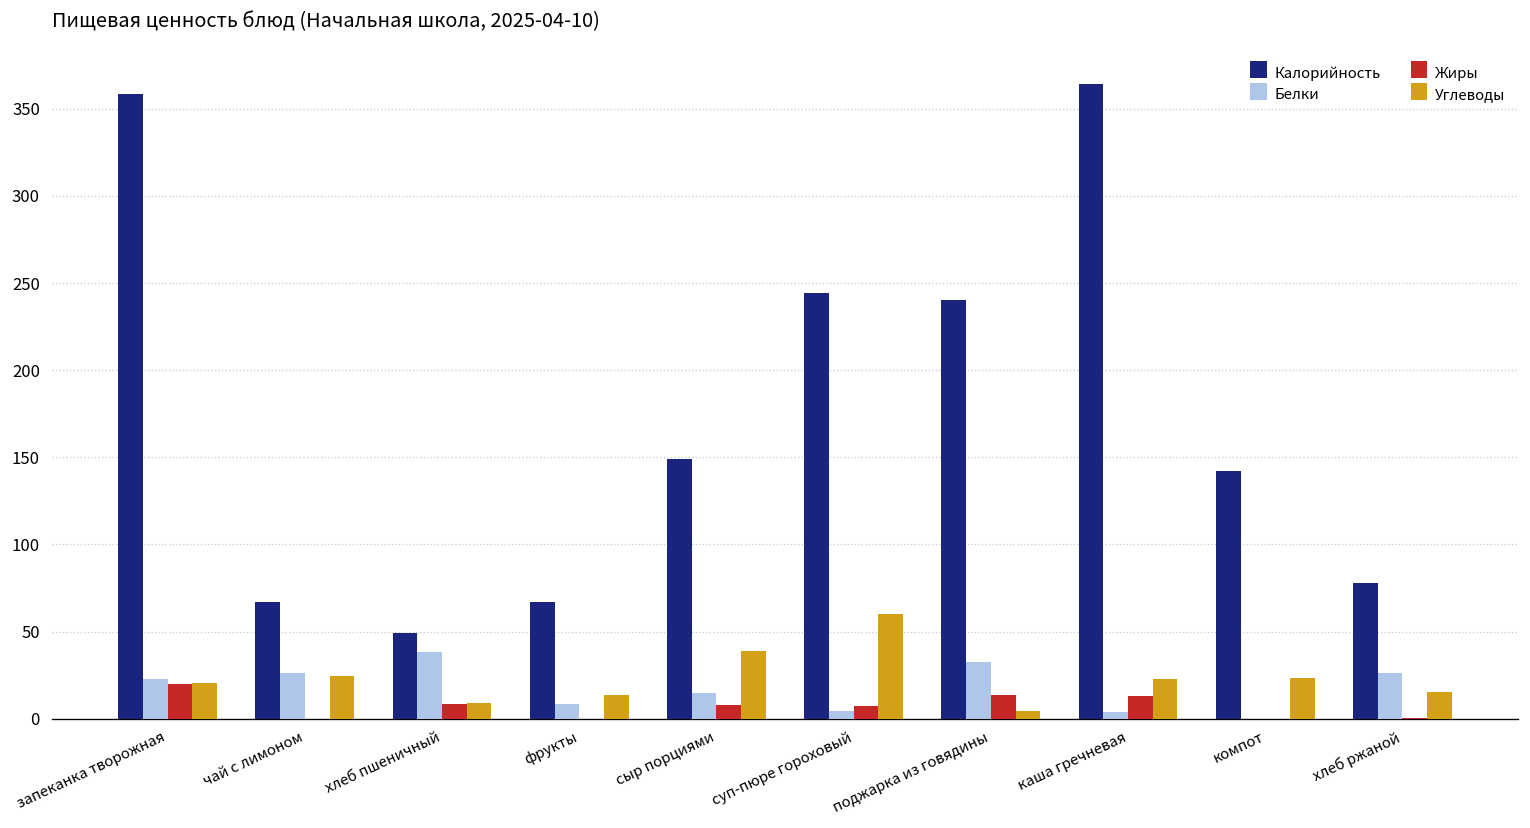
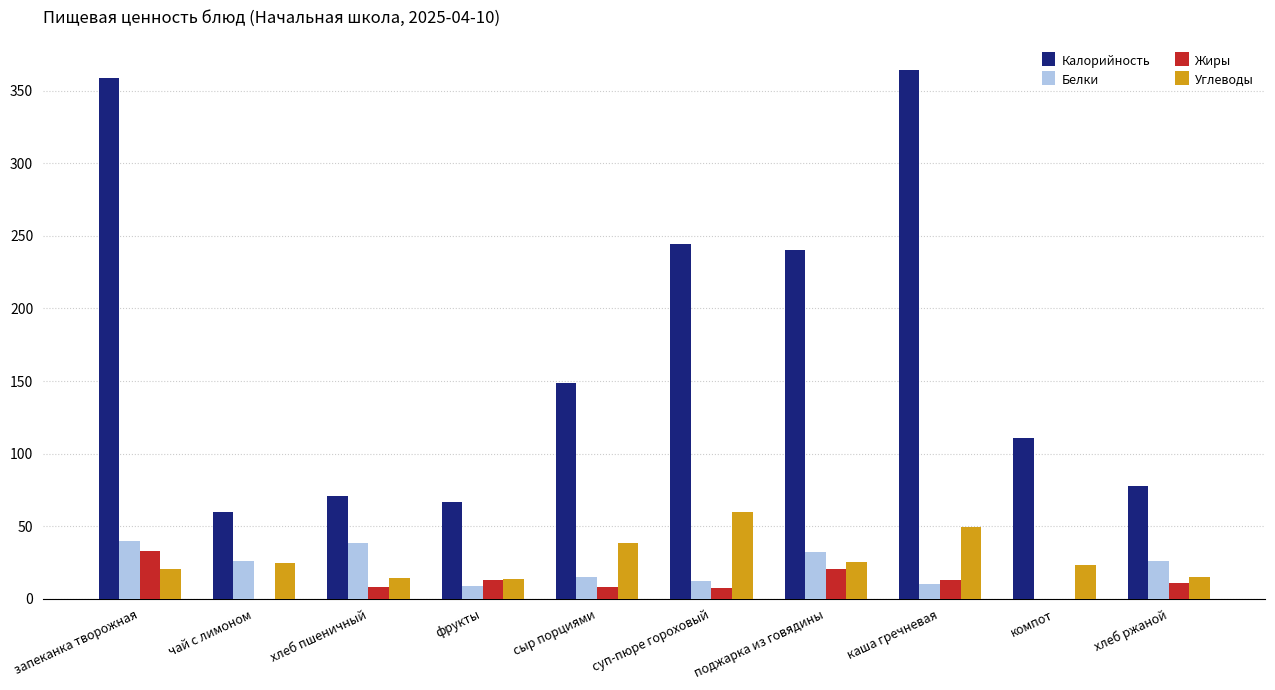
Белки, запеканка творожная: 23 -> 40
Жиры, запеканка творожная: 20 -> 33
Калорийность, чай с лимоном: 67 -> 60
Калорийность, хлеб пшеничный: 49 -> 71
Углеводы, хлеб пшеничный: 9 -> 15
Жиры, фрукты: 0 -> 13
Белки, суп-пюре гороховый: 4 -> 12
Жиры, поджарка из говядины: 13 -> 21
Углеводы, поджарка из говядины: 5 -> 25
Белки, каша гречневая: 4 -> 10
Углеводы, каша гречневая: 23 -> 50
Калорийность, компот: 142 -> 111
Жиры, хлеб ржаной: 1 -> 11
